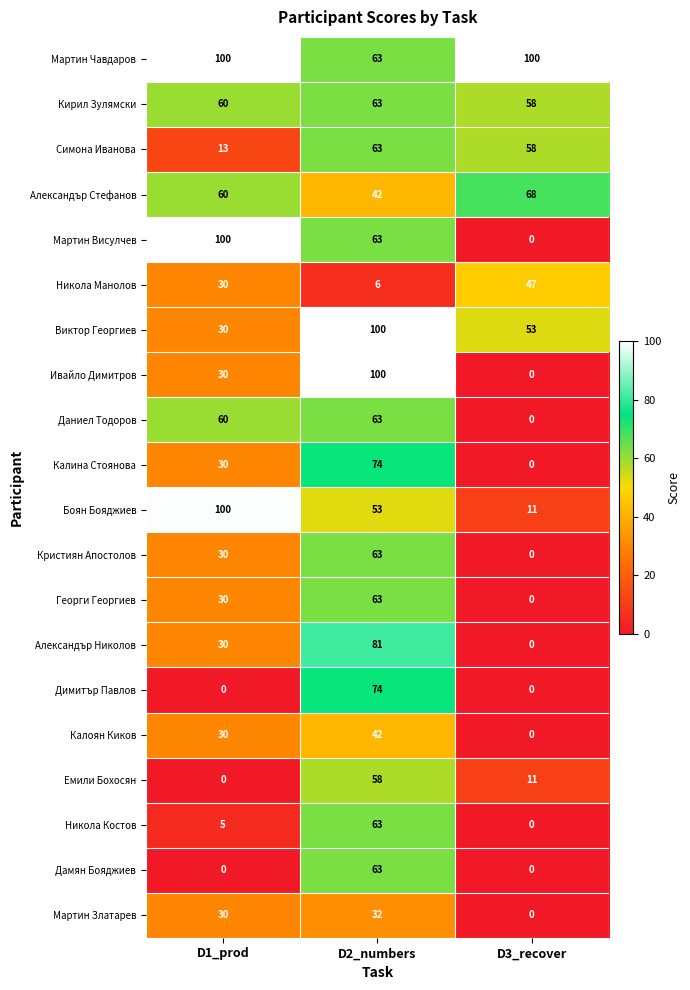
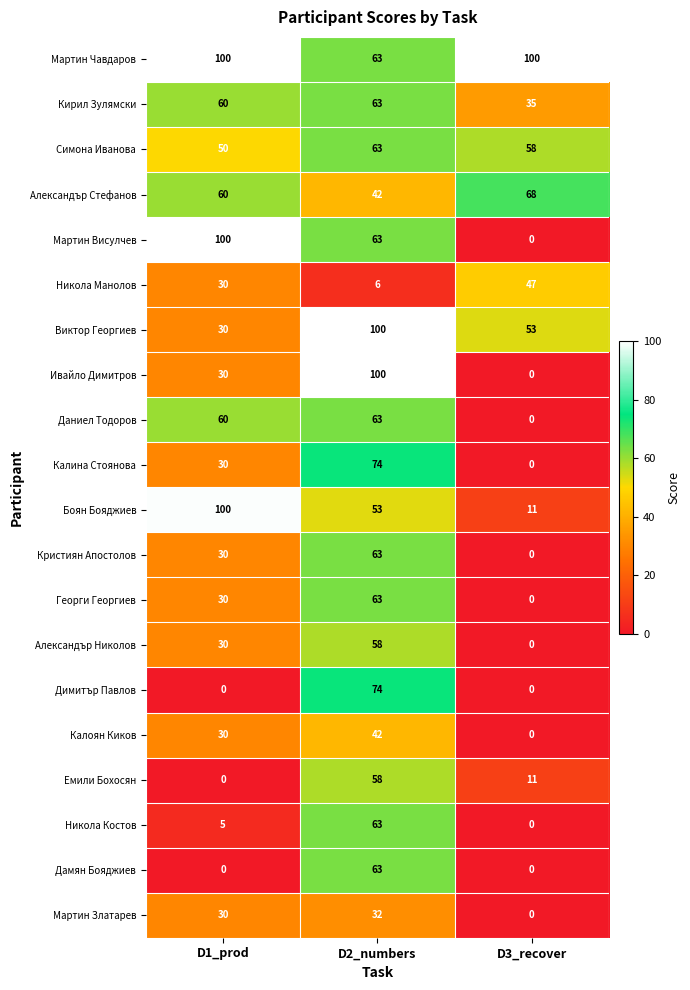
Кирил Зулямски, D3_recover: 58 -> 35
Симона Иванова, D1_prod: 13 -> 50
Александър Николов, D2_numbers: 81 -> 58
